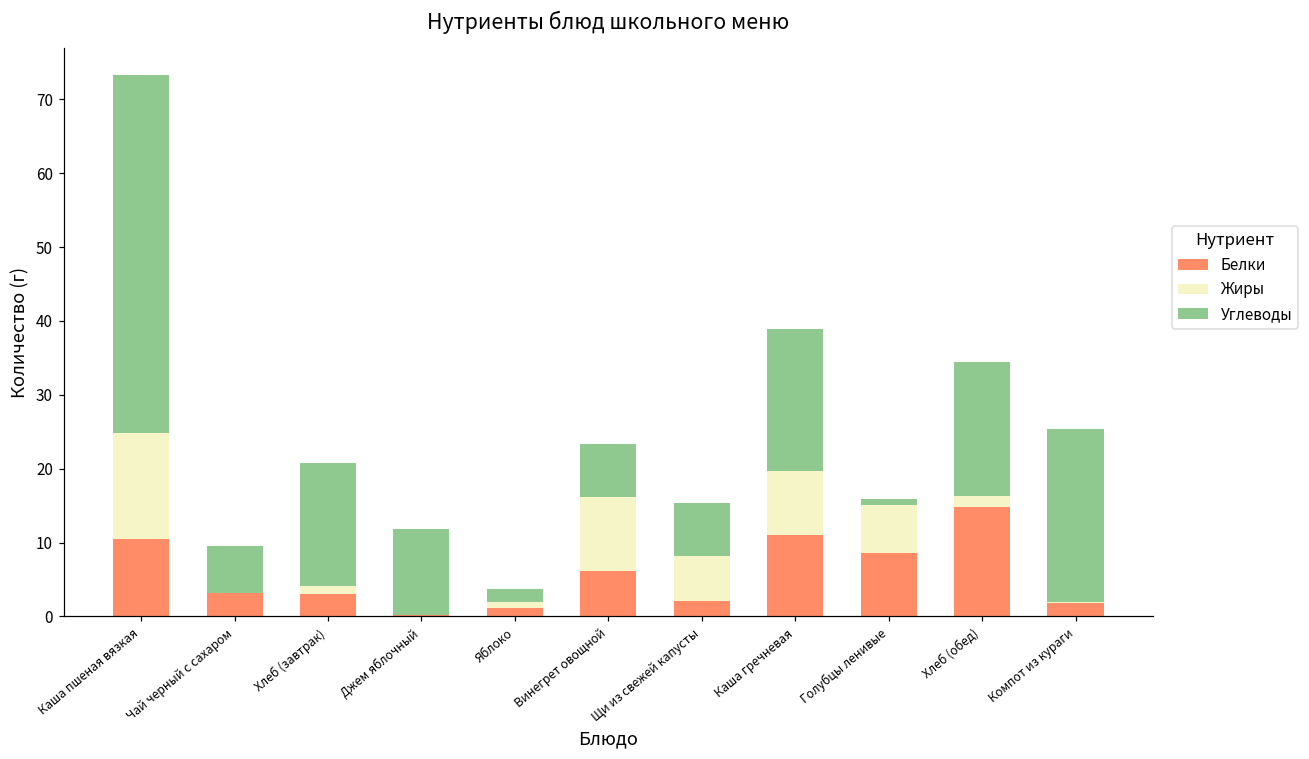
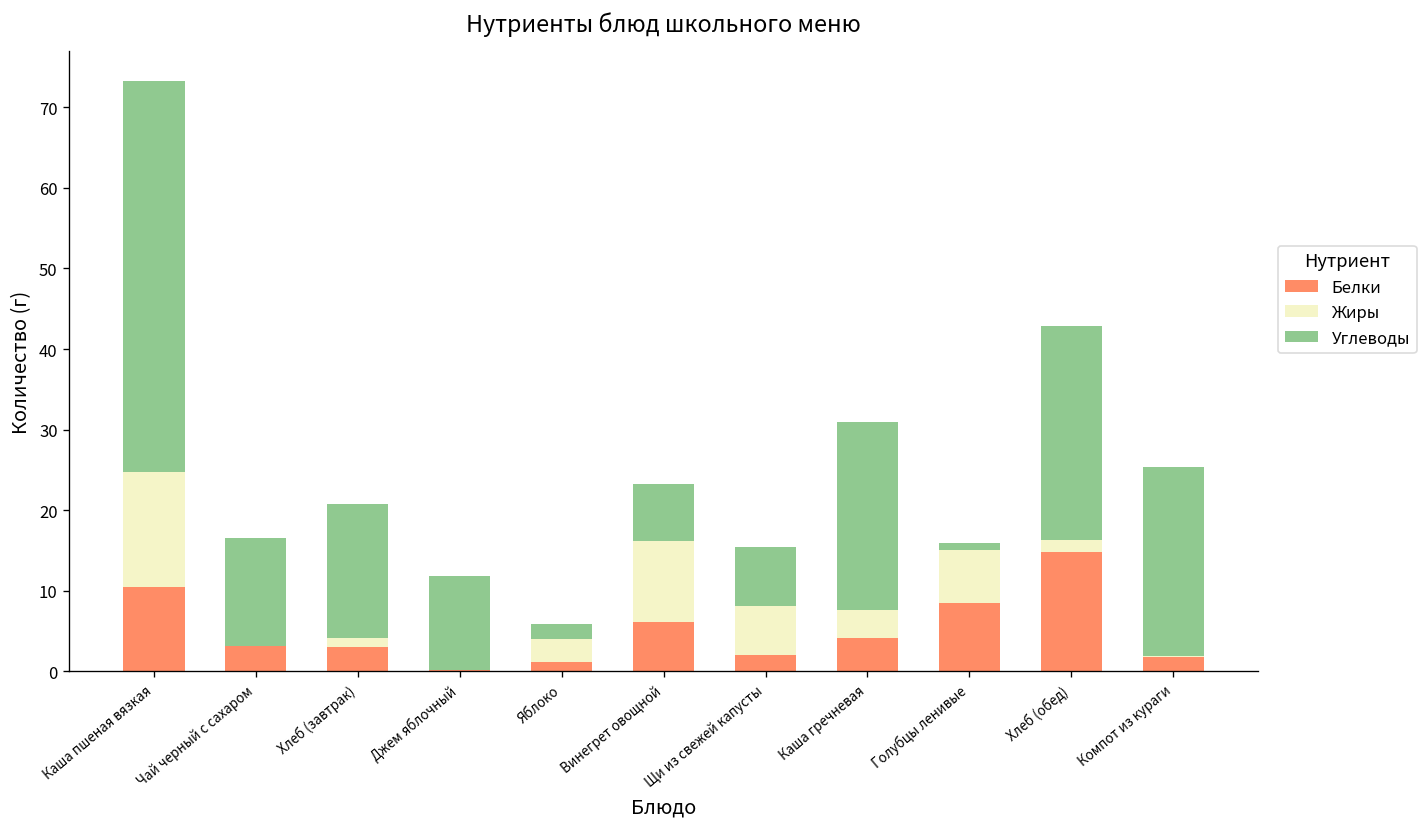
Углеводы, Чай черный с сахаром: 6 -> 13
Жиры, Яблоко: 1 -> 3
Белки, Каша гречневая: 11 -> 4
Жиры, Каша гречневая: 9 -> 4
Углеводы, Каша гречневая: 19 -> 23
Углеводы, Хлеб (обед): 18 -> 27
